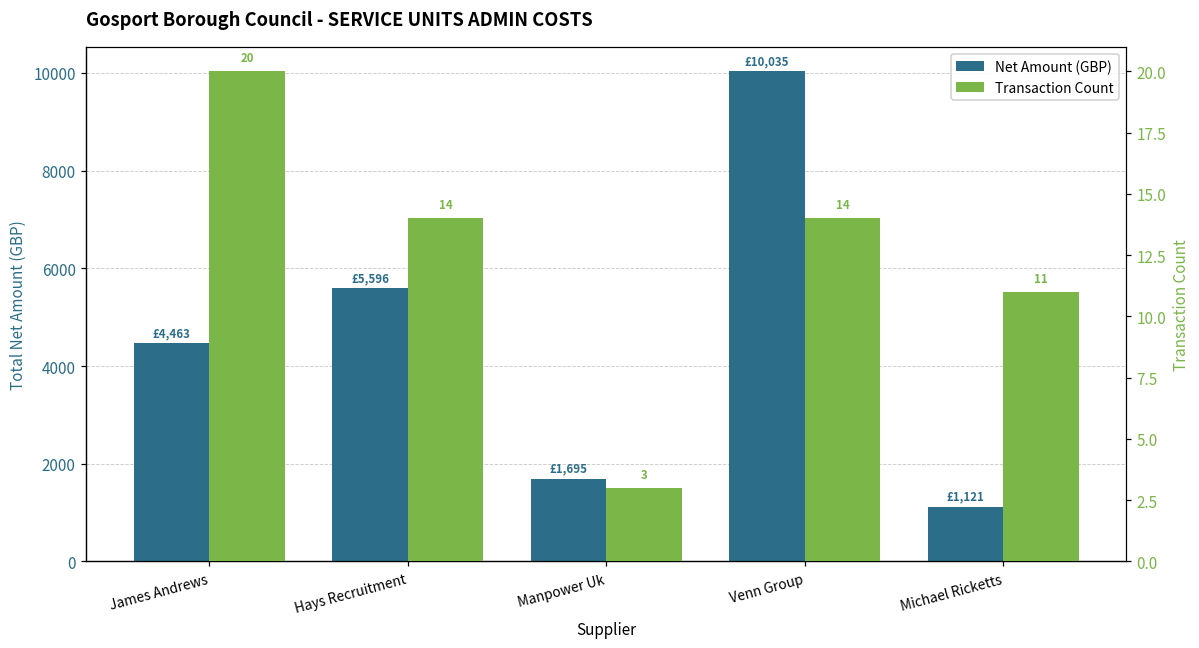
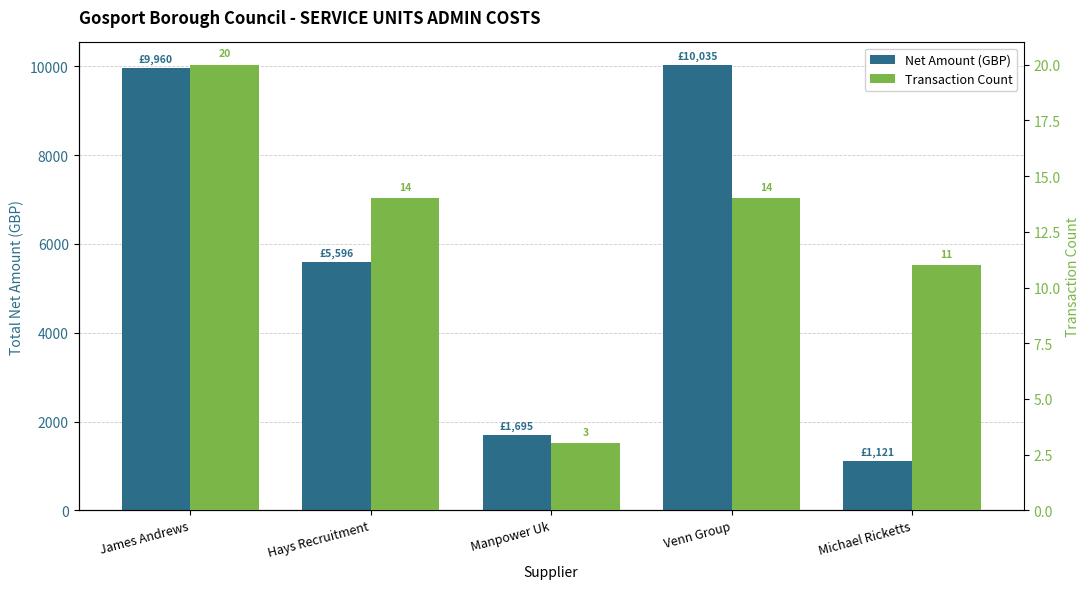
Net Amount (GBP), James Andrews: £4,463 -> £9,960
